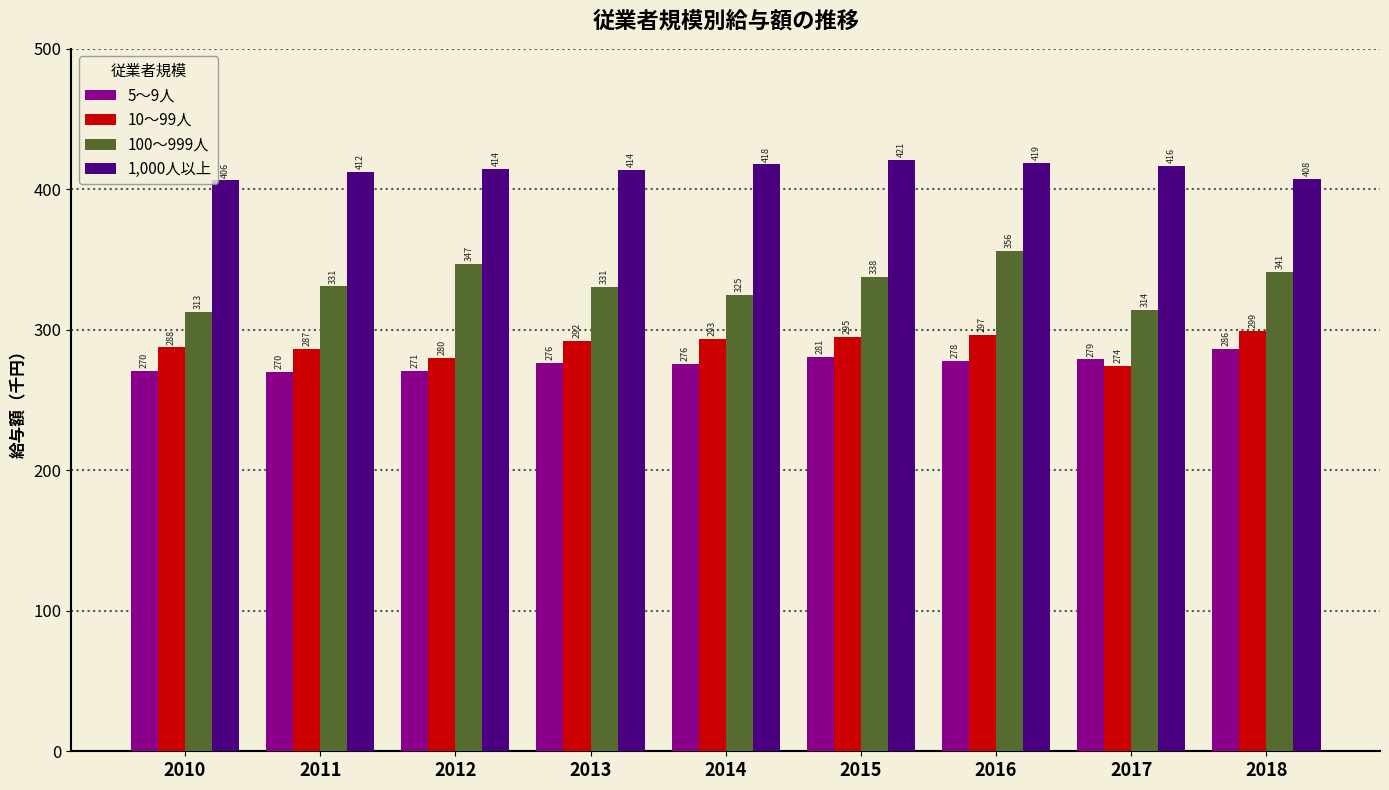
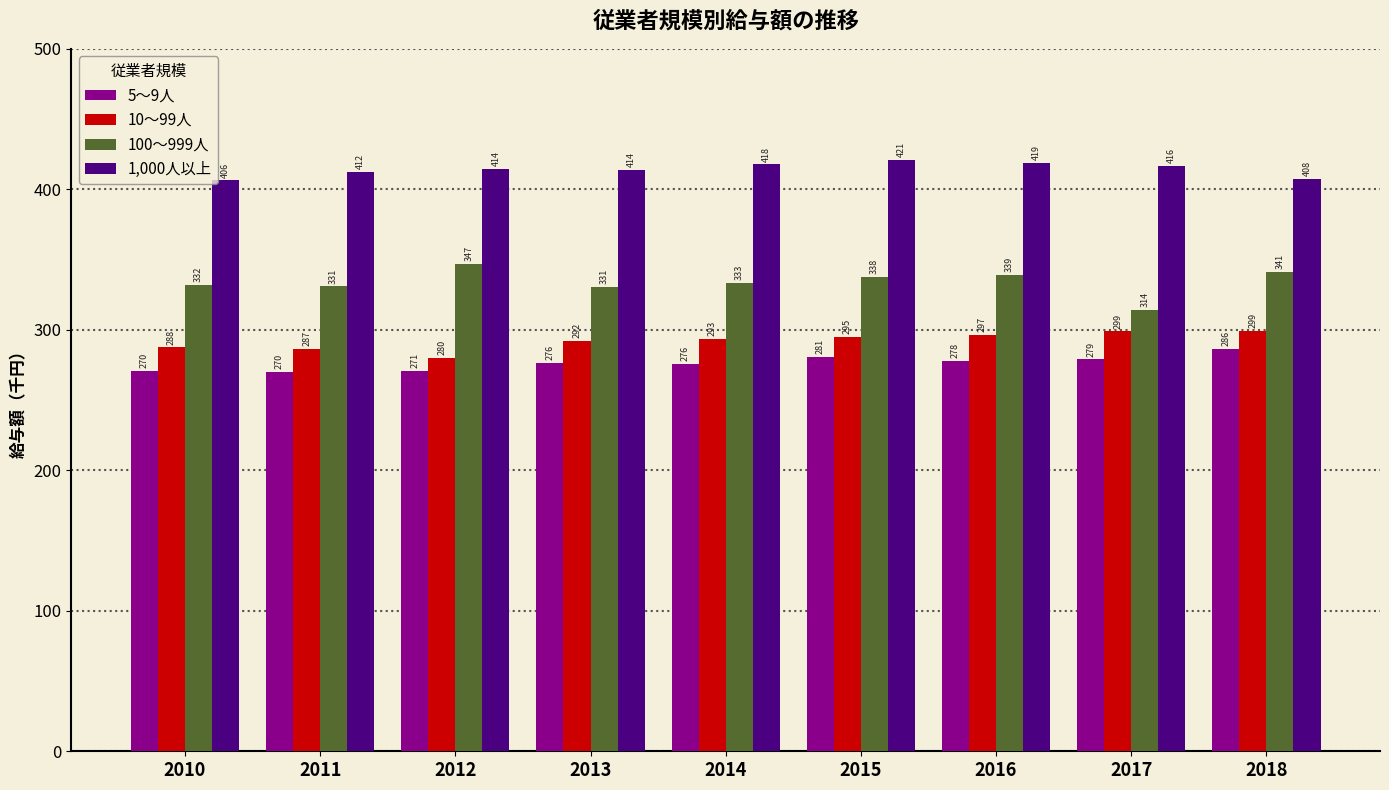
100～999人, 2010: 313 -> 332
100～999人, 2014: 325 -> 333
100～999人, 2016: 356 -> 339
10～99人, 2017: 274 -> 299
